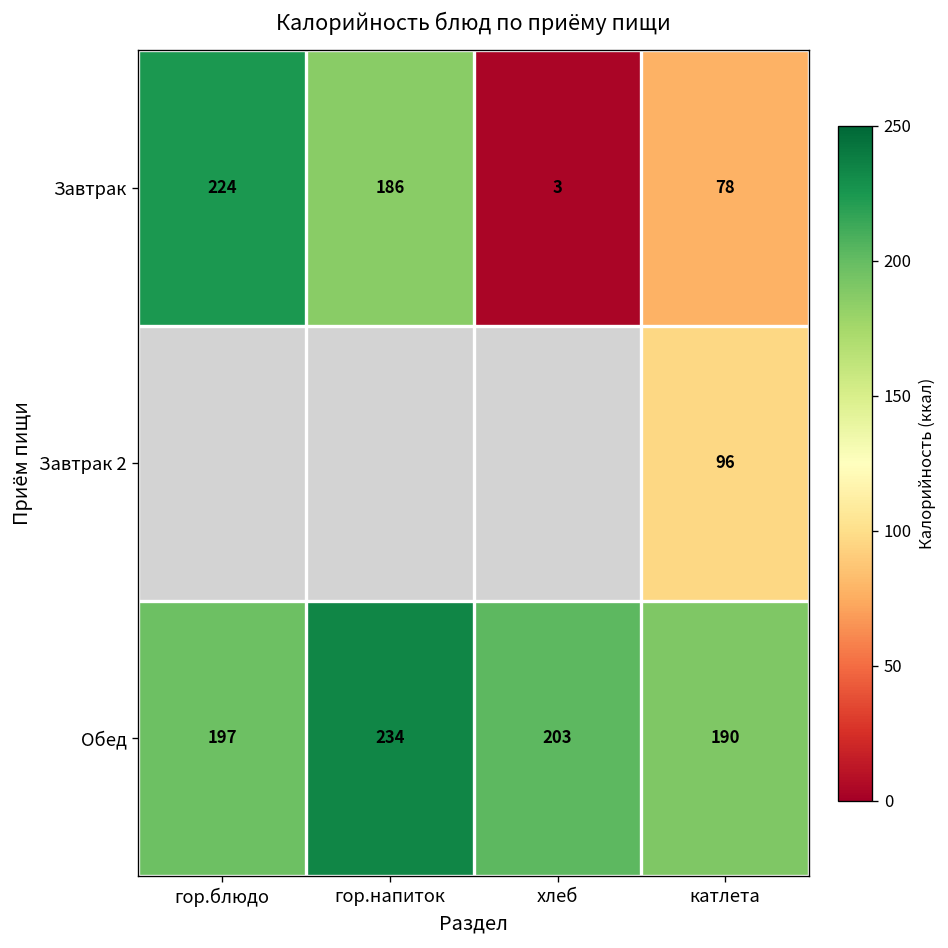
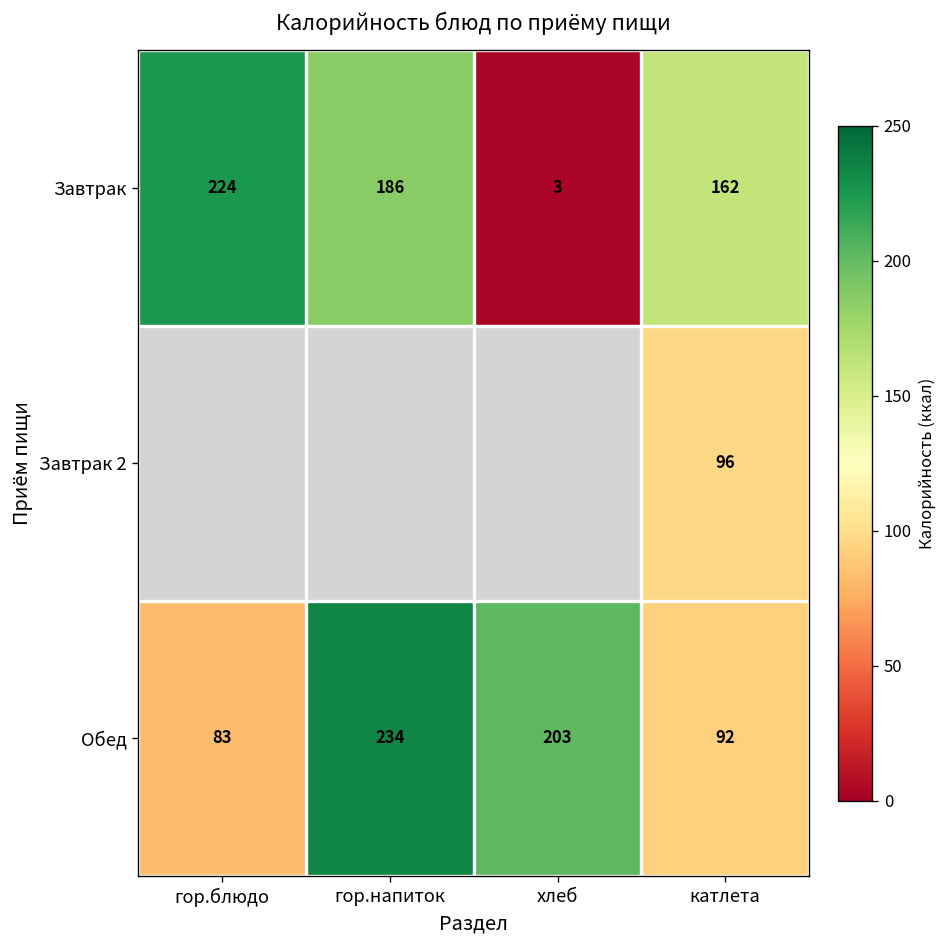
Завтрак, катлета: 78 -> 162
Обед, гор.блюдо: 197 -> 83
Обед, катлета: 190 -> 92
